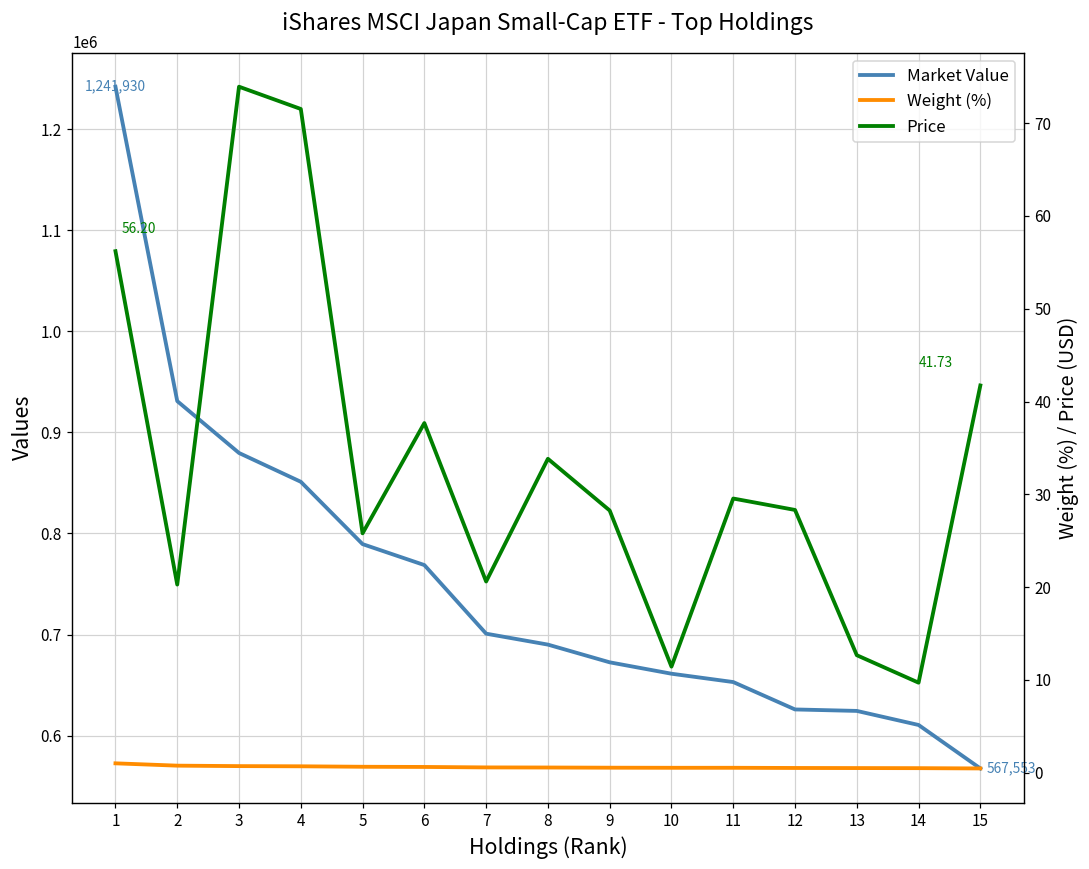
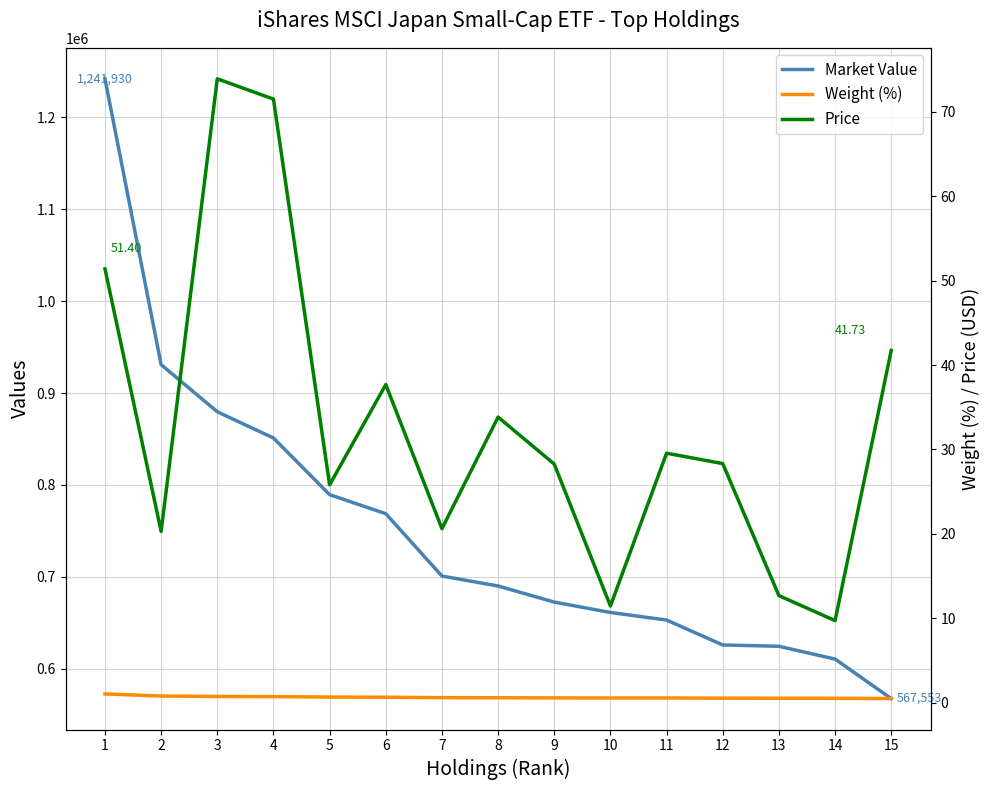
Price, 1: 56.20 -> 51.40
